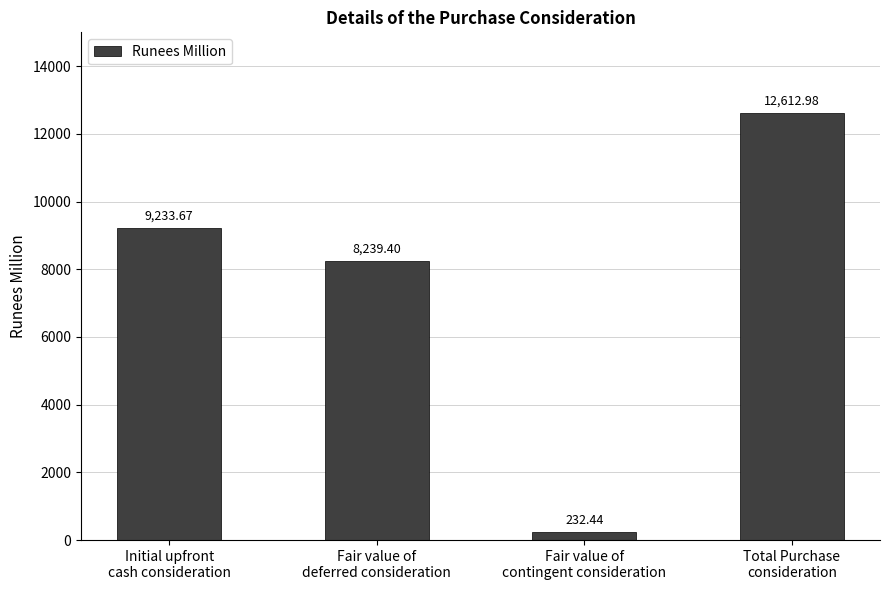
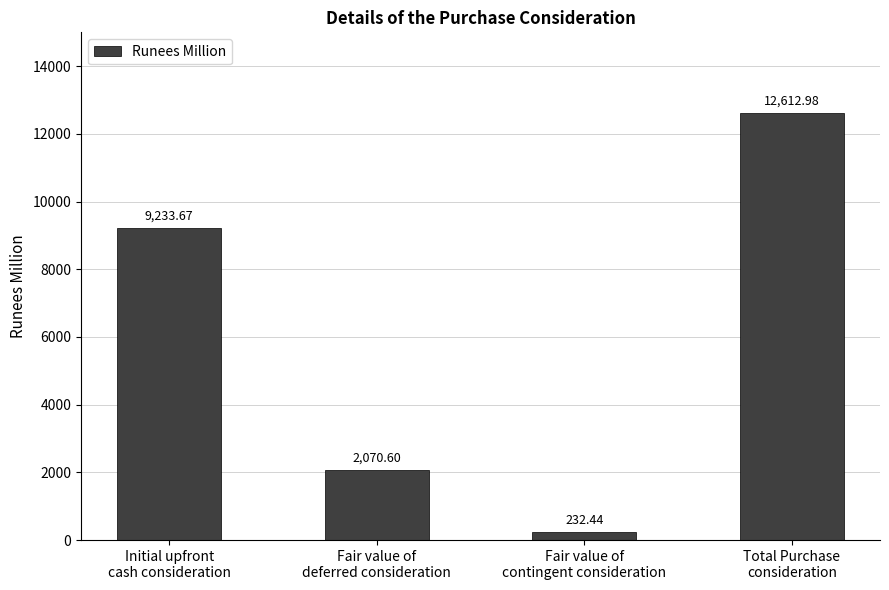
Fair value of deferred consideration: 8,239.40 -> 2,070.60
